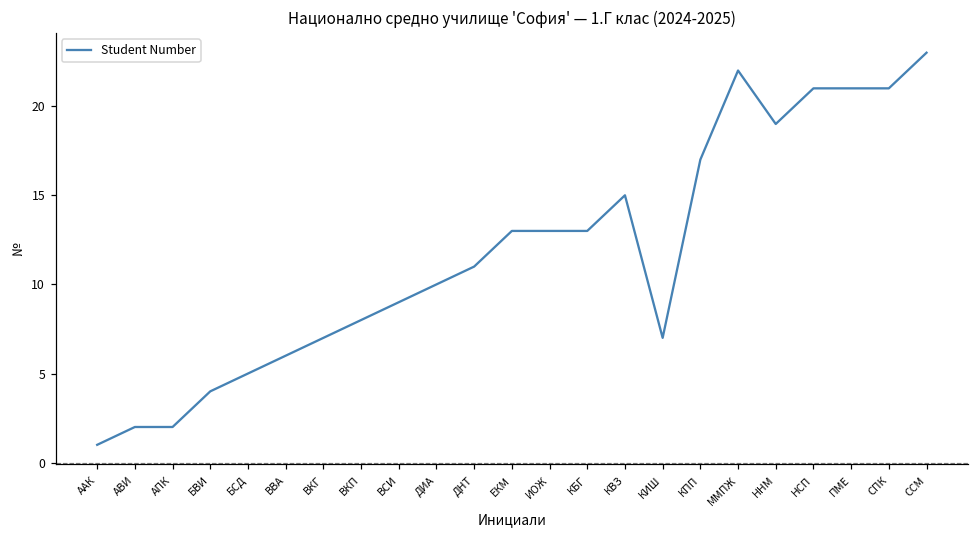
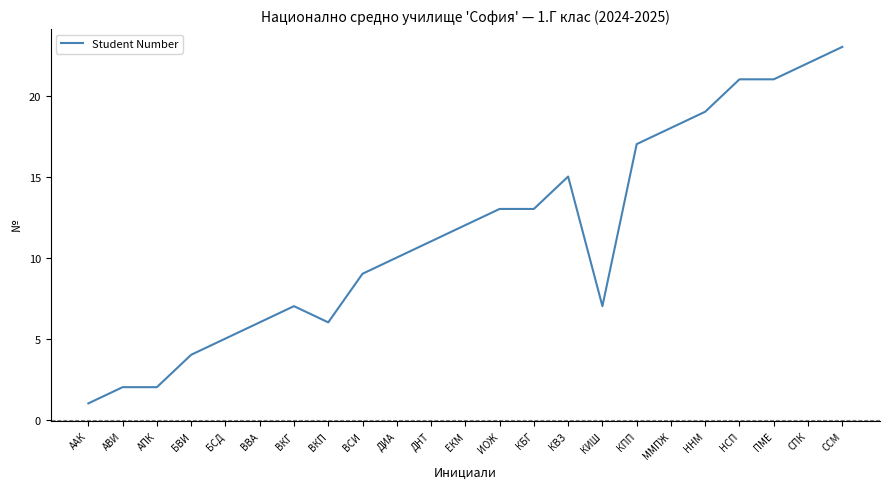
ВКП: 8 -> 6
ЕКМ: 13 -> 12
ММПЖ: 22 -> 18
СПК: 21 -> 22
